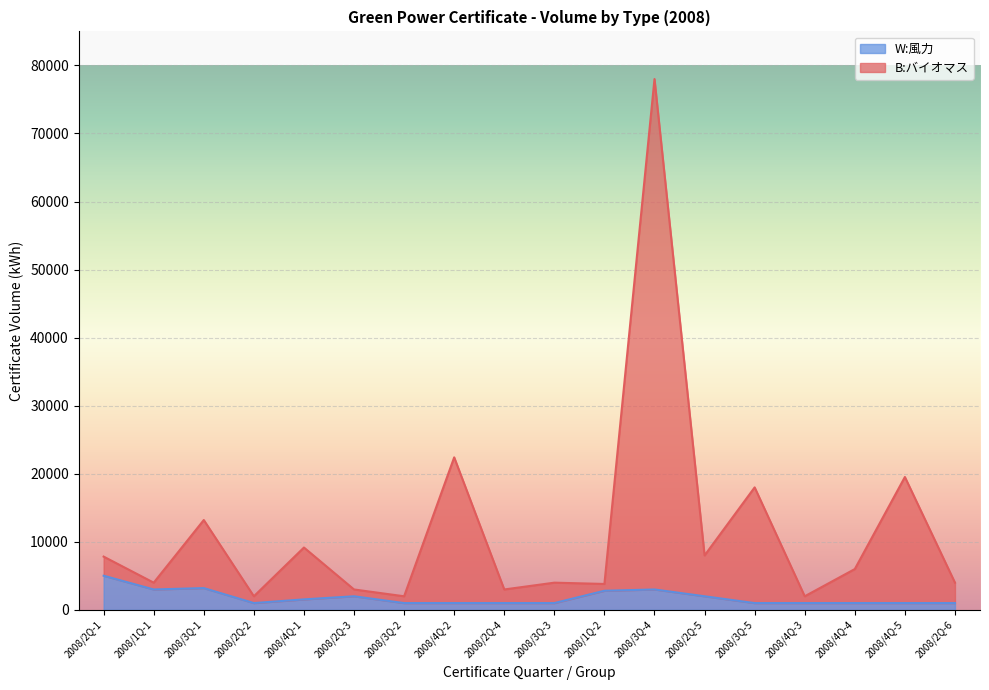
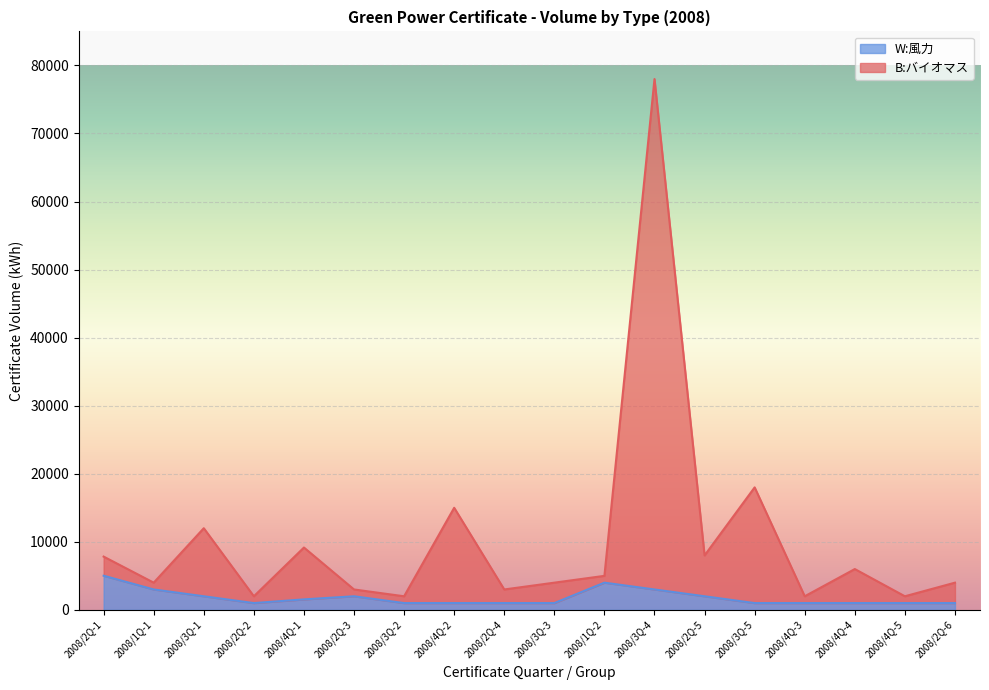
W:風力, 2008/3Q-1: 3000 -> 2000
B:バイオマス, 2008/4Q-2: 21000 -> 14000
W:風力, 2008/1Q-2: 3000 -> 4000
B:バイオマス, 2008/4Q-5: 19000 -> 1000
